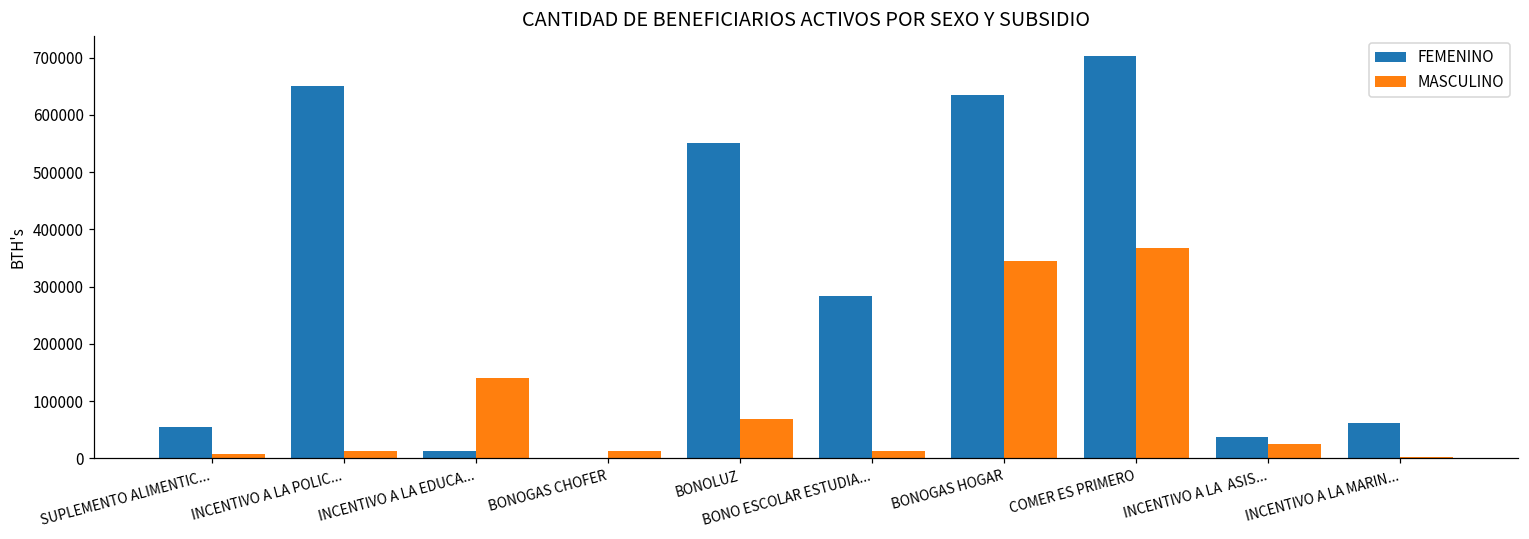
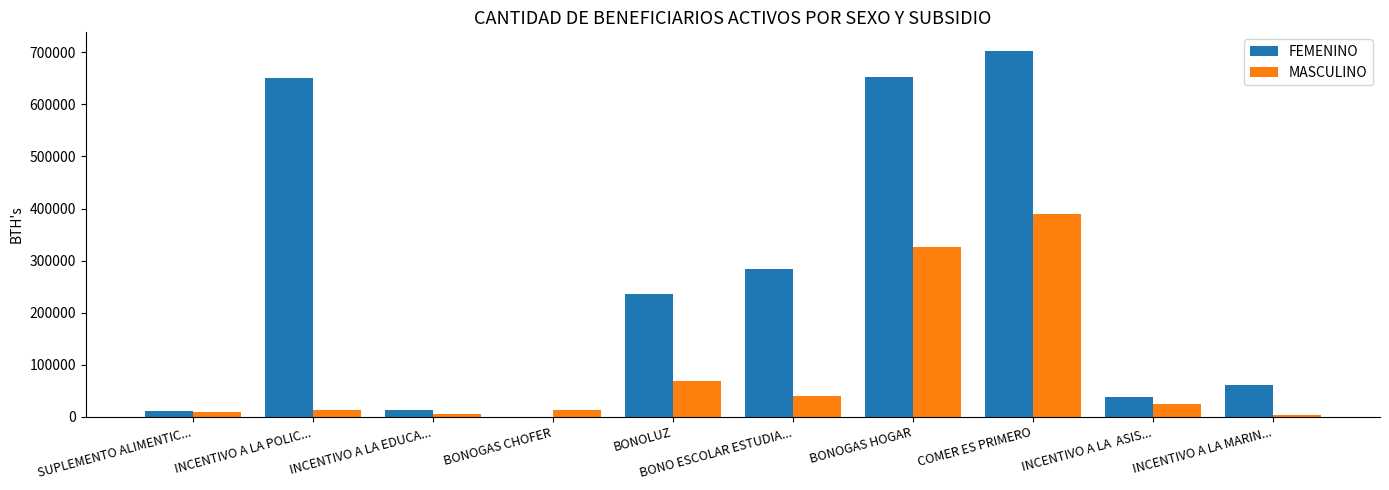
FEMENINO, SUPLEMENTO ALIMENTIC...: 60000 -> 10000
MASCULINO, INCENTIVO A LA EDUCA...: 140000 -> 10000
FEMENINO, BONOLUZ: 550000 -> 240000
MASCULINO, BONO ESCOLAR ESTUDIA...: 10000 -> 40000
FEMENINO, BONOGAS HOGAR: 630000 -> 650000
MASCULINO, BONOGAS HOGAR: 350000 -> 330000
MASCULINO, COMER ES PRIMERO: 370000 -> 390000
